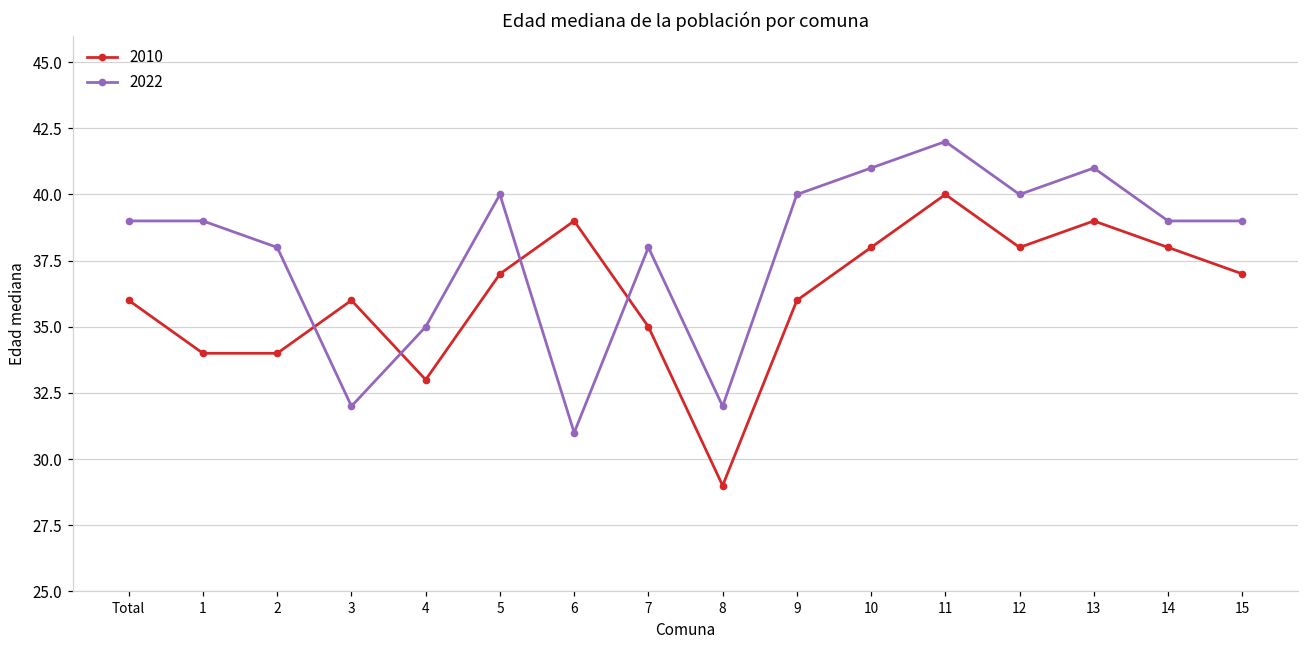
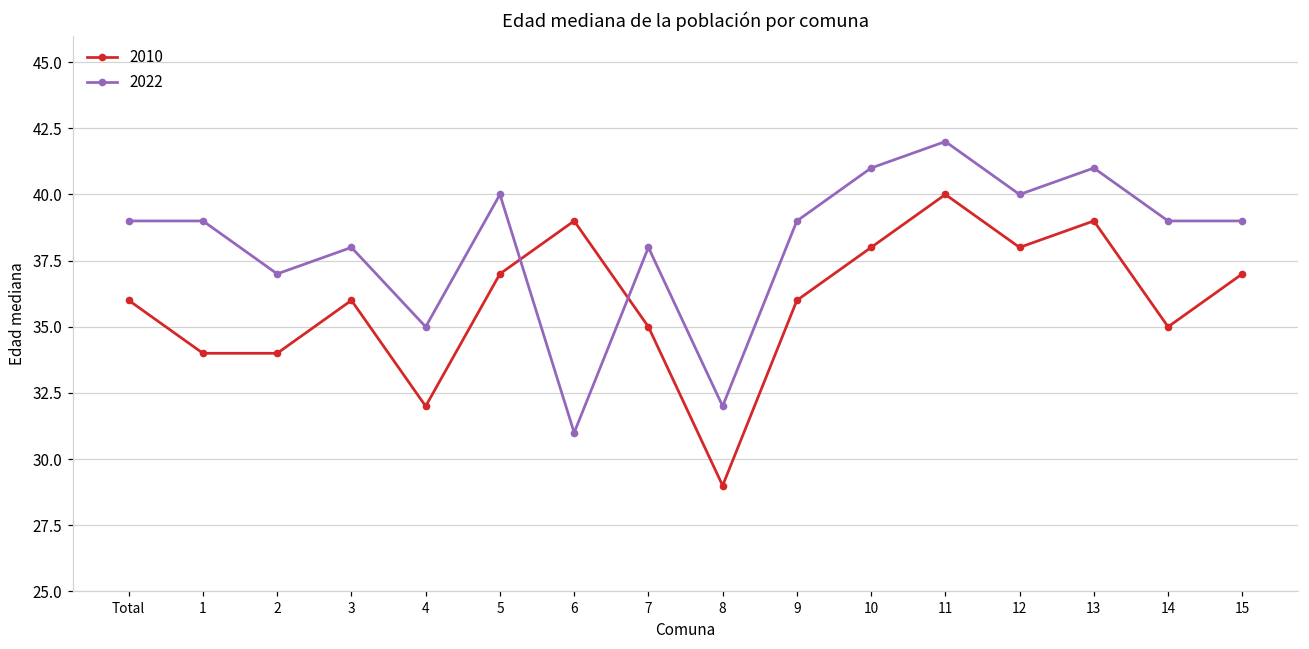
2022, 2: 38 -> 37
2022, 3: 32 -> 38
2010, 4: 33 -> 32
2022, 9: 40 -> 39
2010, 14: 38 -> 35
